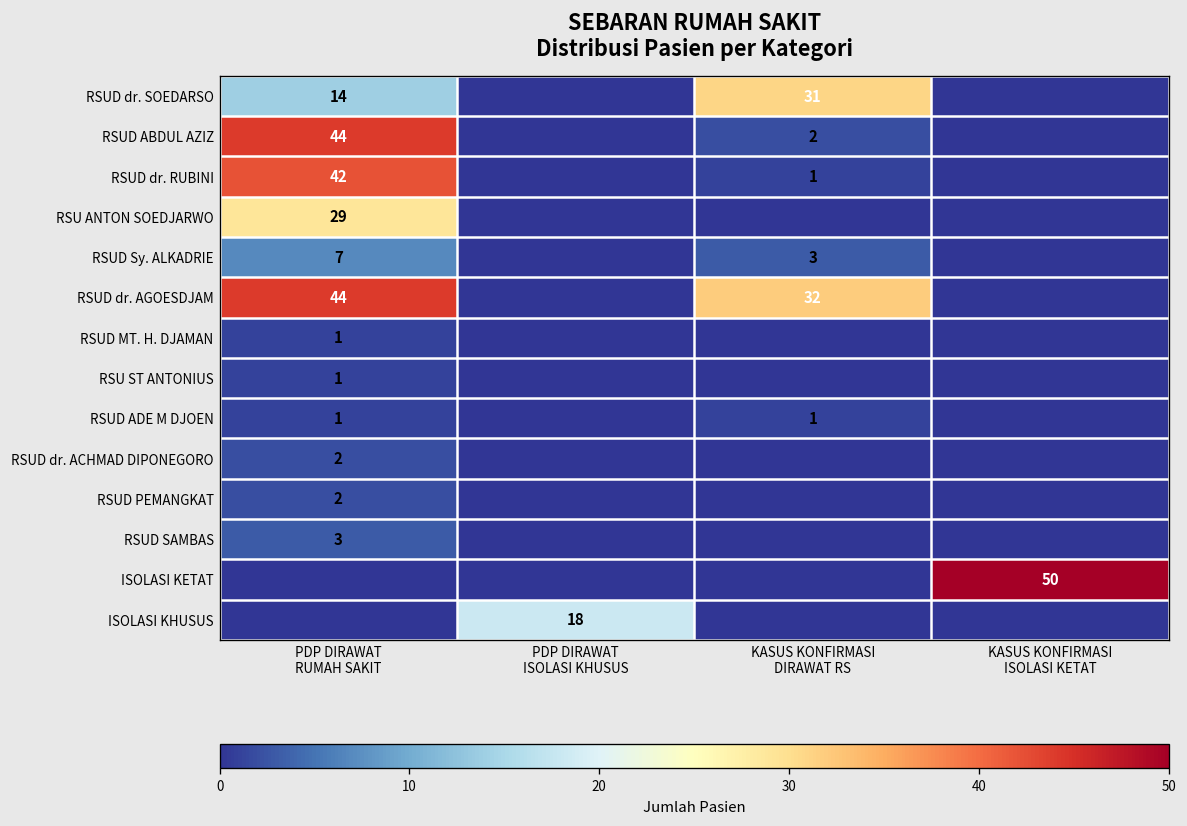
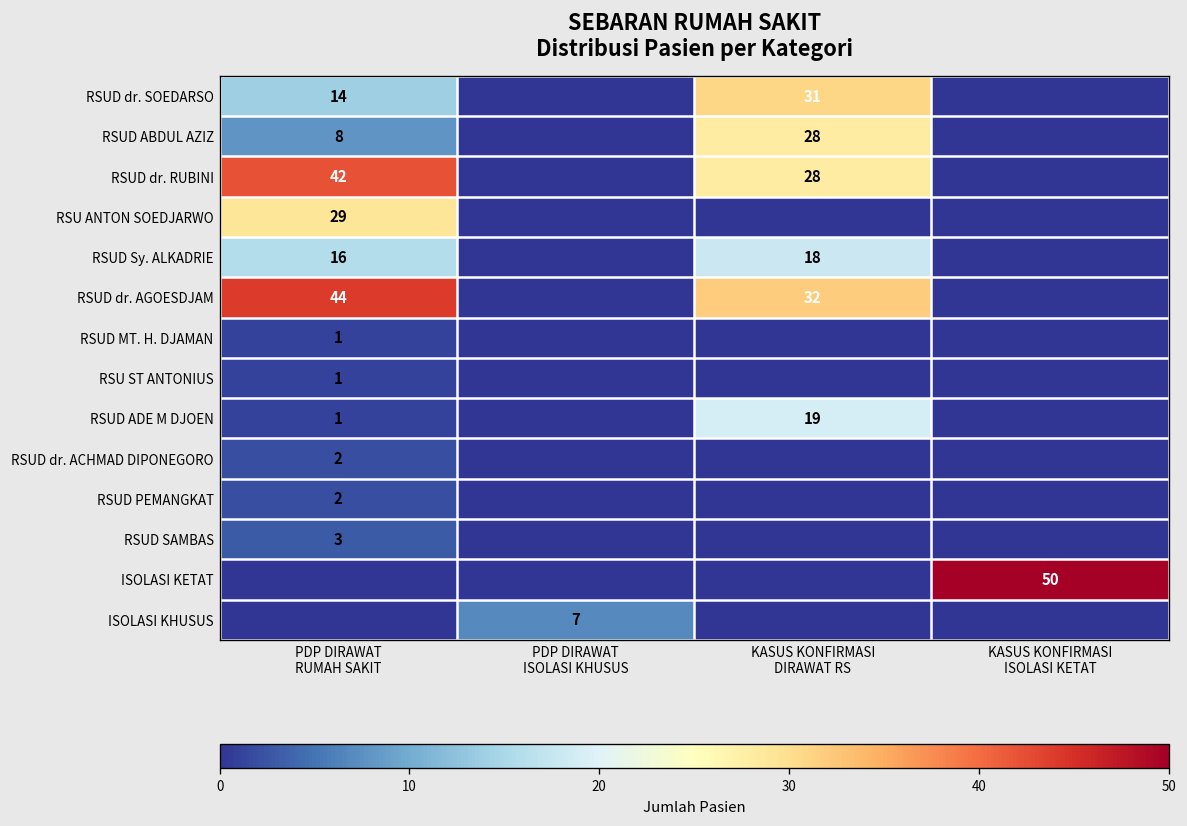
RSUD ABDUL AZIZ, PDP DIRAWAT RUMAH SAKIT: 44 -> 8
RSUD ABDUL AZIZ, KASUS KONFIRMASI DIRAWAT RS: 2 -> 28
RSUD dr. RUBINI, KASUS KONFIRMASI DIRAWAT RS: 1 -> 28
RSUD Sy. ALKADRIE, PDP DIRAWAT RUMAH SAKIT: 7 -> 16
RSUD Sy. ALKADRIE, KASUS KONFIRMASI DIRAWAT RS: 3 -> 18
RSUD ADE M DJOEN, KASUS KONFIRMASI DIRAWAT RS: 1 -> 19
ISOLASI KHUSUS, PDP DIRAWAT ISOLASI KHUSUS: 18 -> 7
